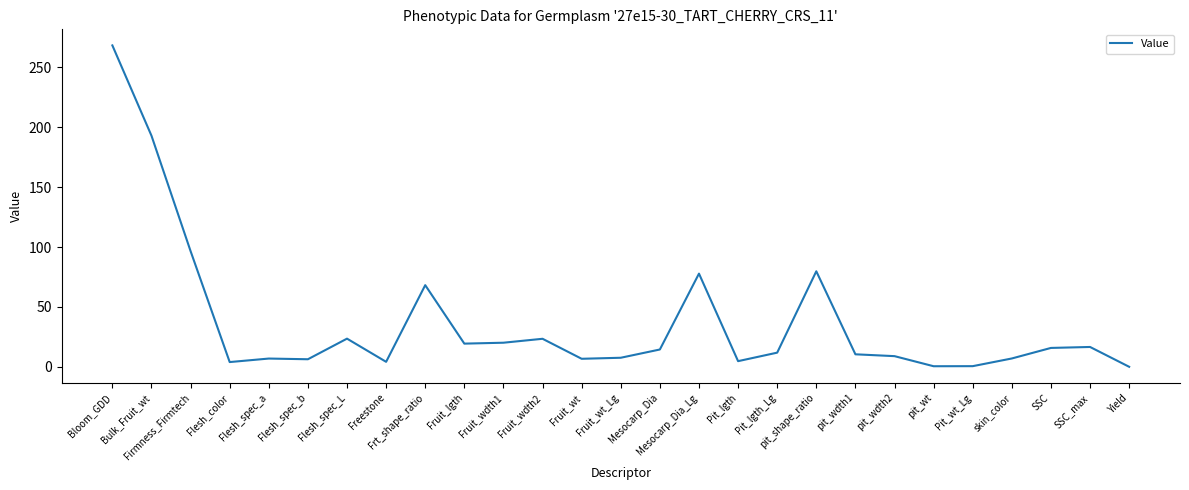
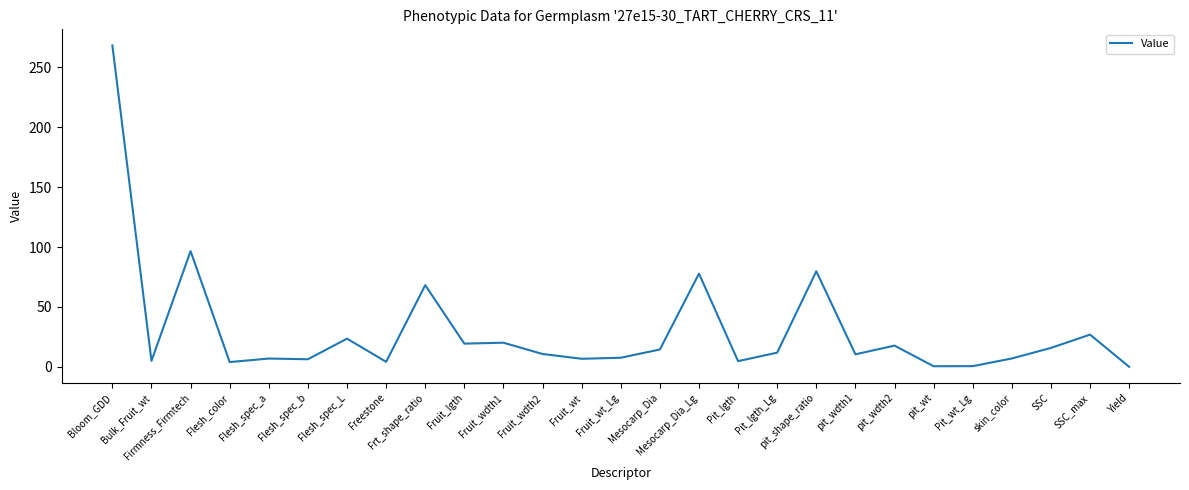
Bulk_Fruit_wt: 193 -> 5
Fruit_wdth2: 23 -> 11
pit_wdth2: 9 -> 18
SSC_max: 17 -> 27
